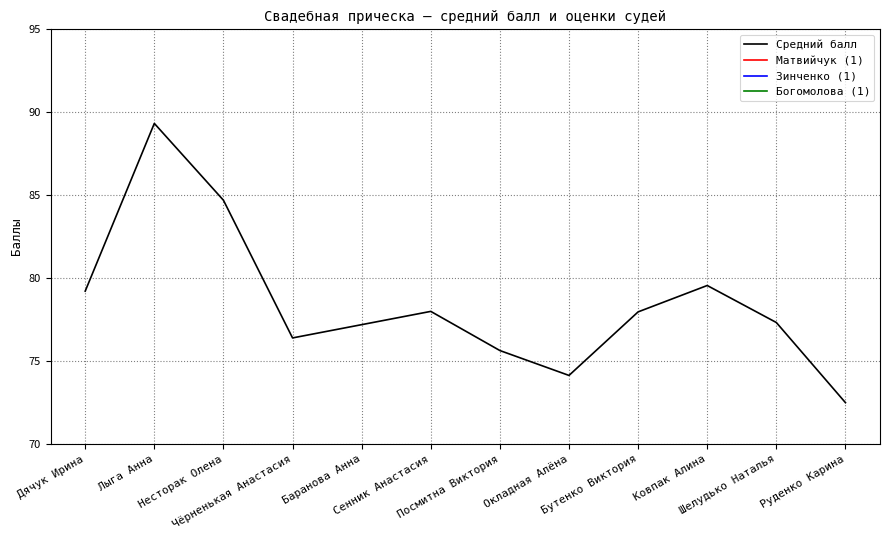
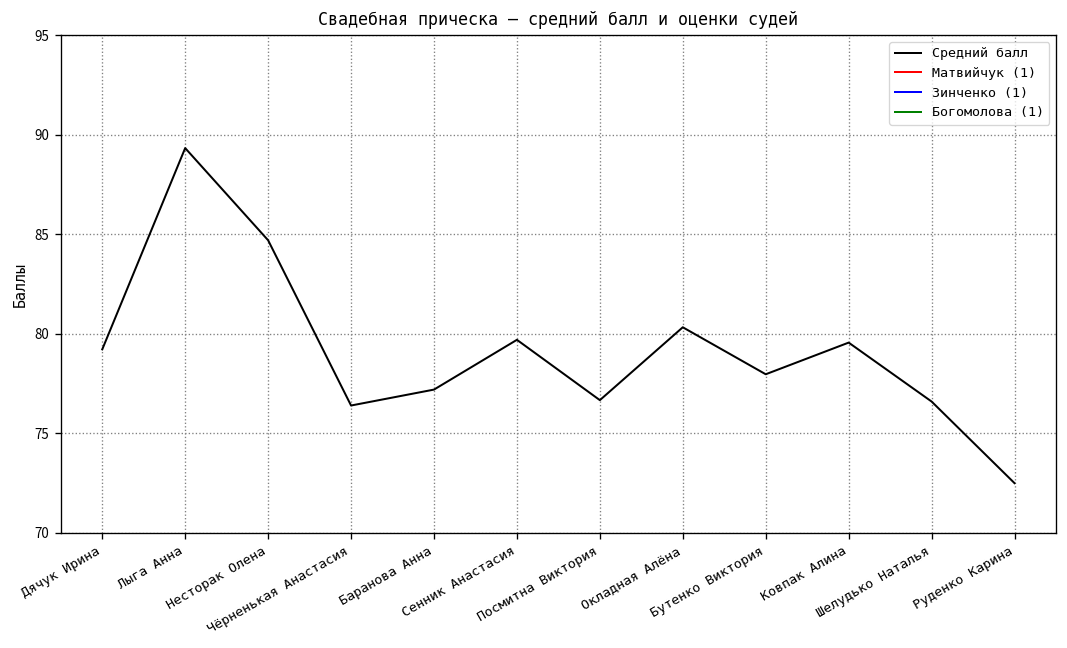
Средний балл, Сенник Анастасия: 78.0 -> 79.7
Средний балл, Посмитна Виктория: 75.6 -> 76.7
Средний балл, Окладная Алёна: 74.1 -> 80.3
Средний балл, Шелудько Наталья: 77.3 -> 76.6
